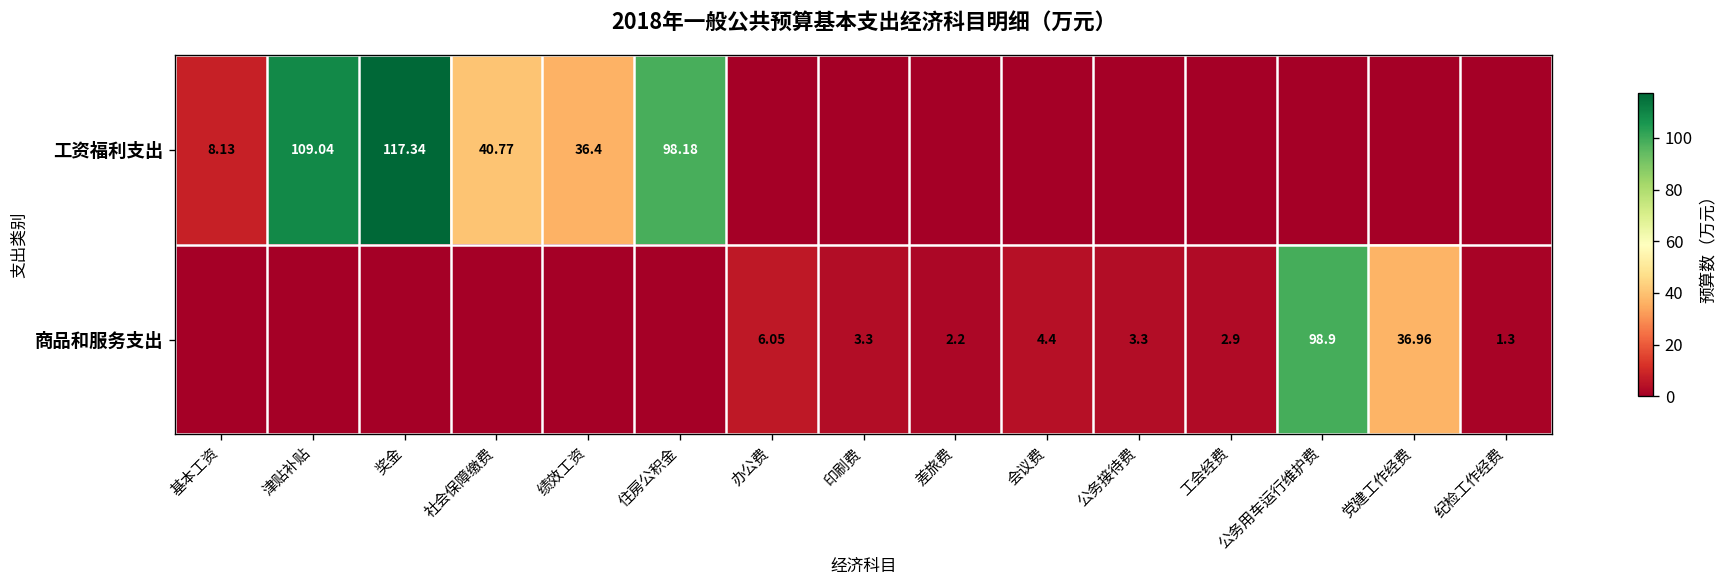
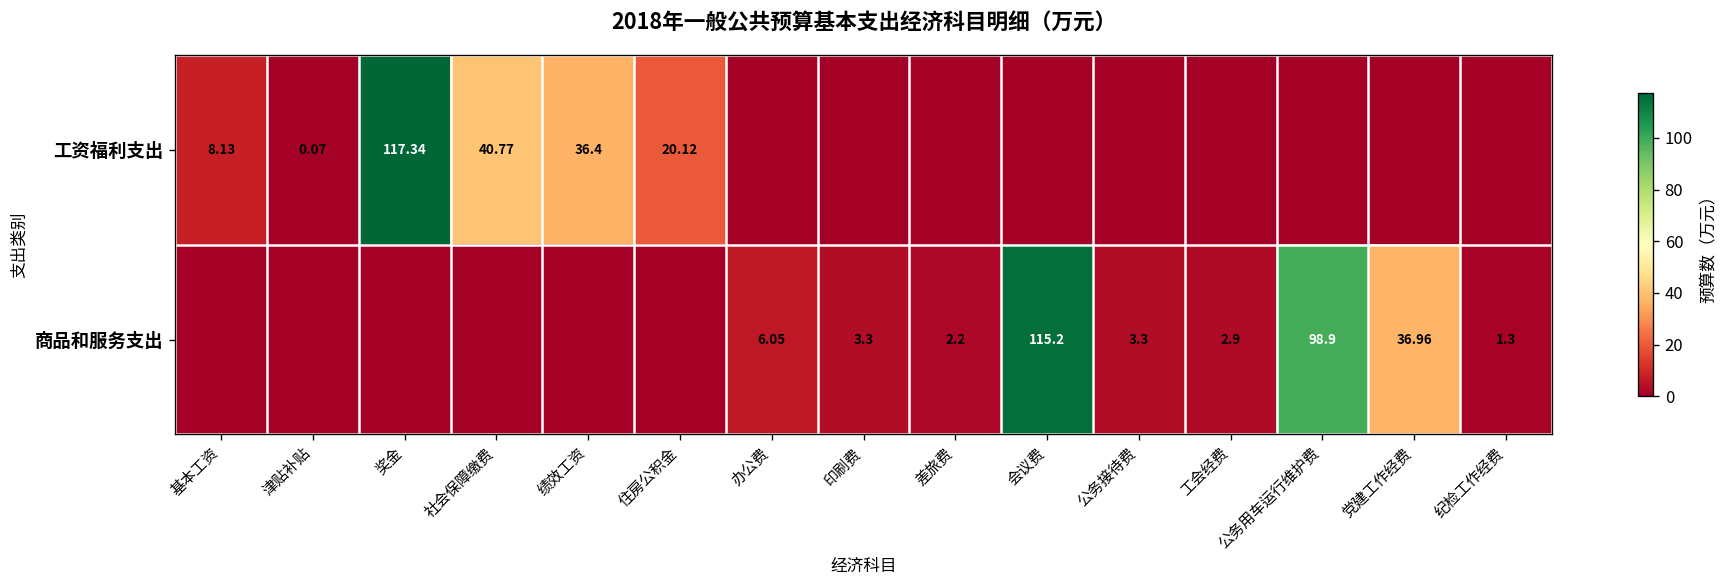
工资福利支出, 津贴补贴: 109.04 -> 0.07
工资福利支出, 住房公积金: 98.18 -> 20.12
商品和服务支出, 会议费: 4.4 -> 115.2
